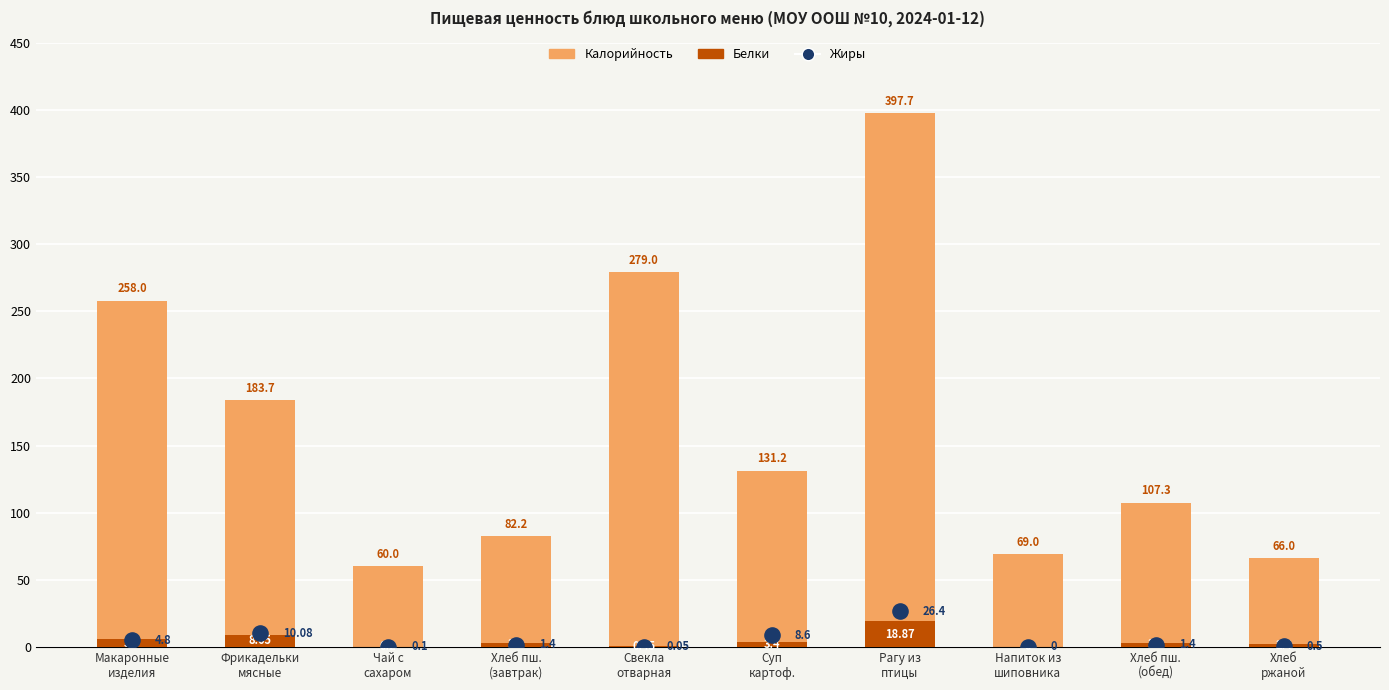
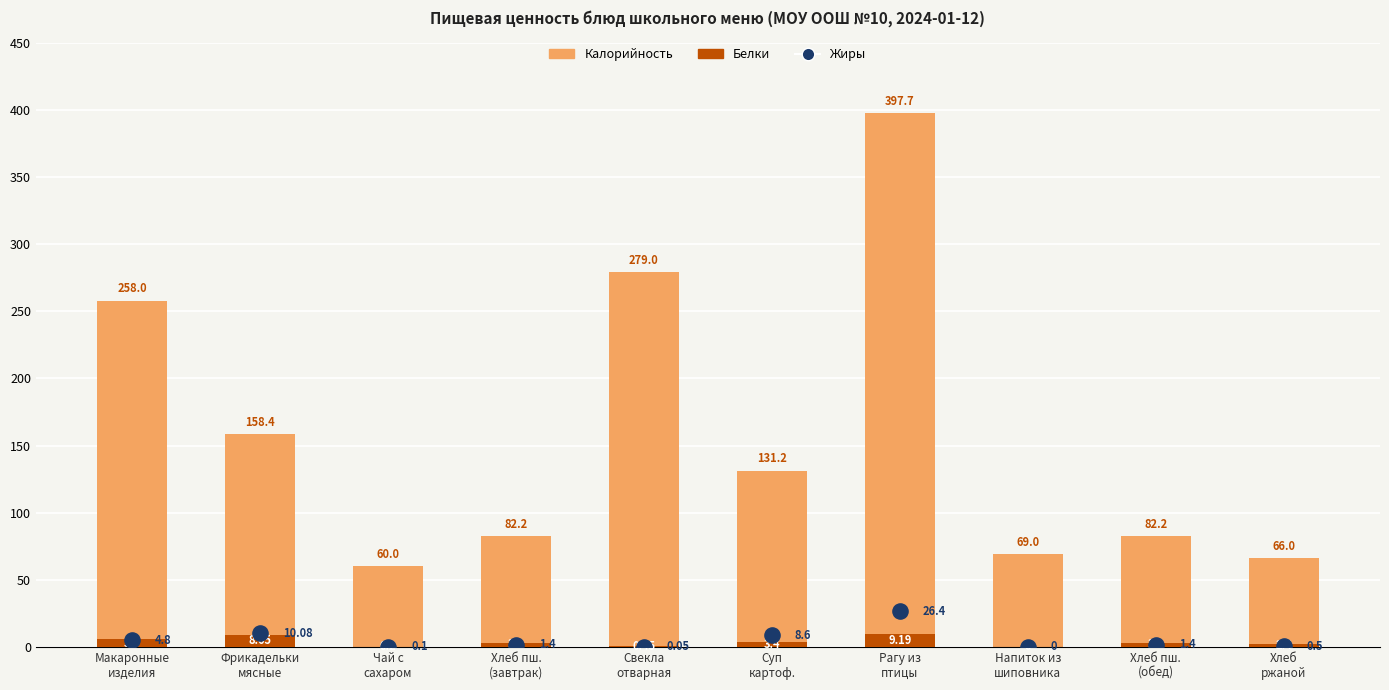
Калорийность, Фрикадельки мясные: 183.7 -> 158.4
Белки, Рагу из птицы: 18.87 -> 9.19
Калорийность, Хлеб пш. (обед): 107.3 -> 82.2
